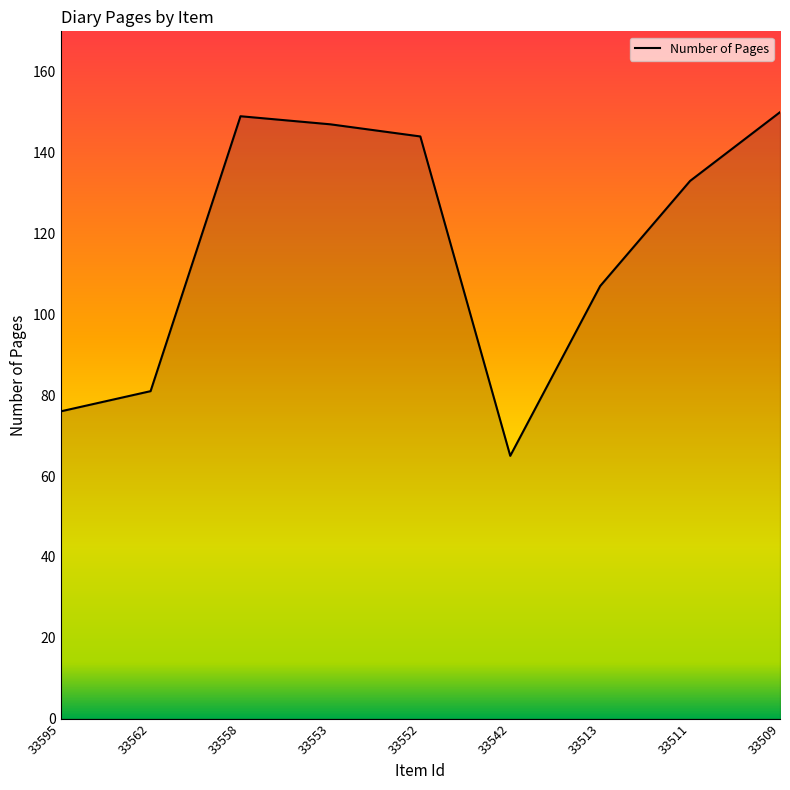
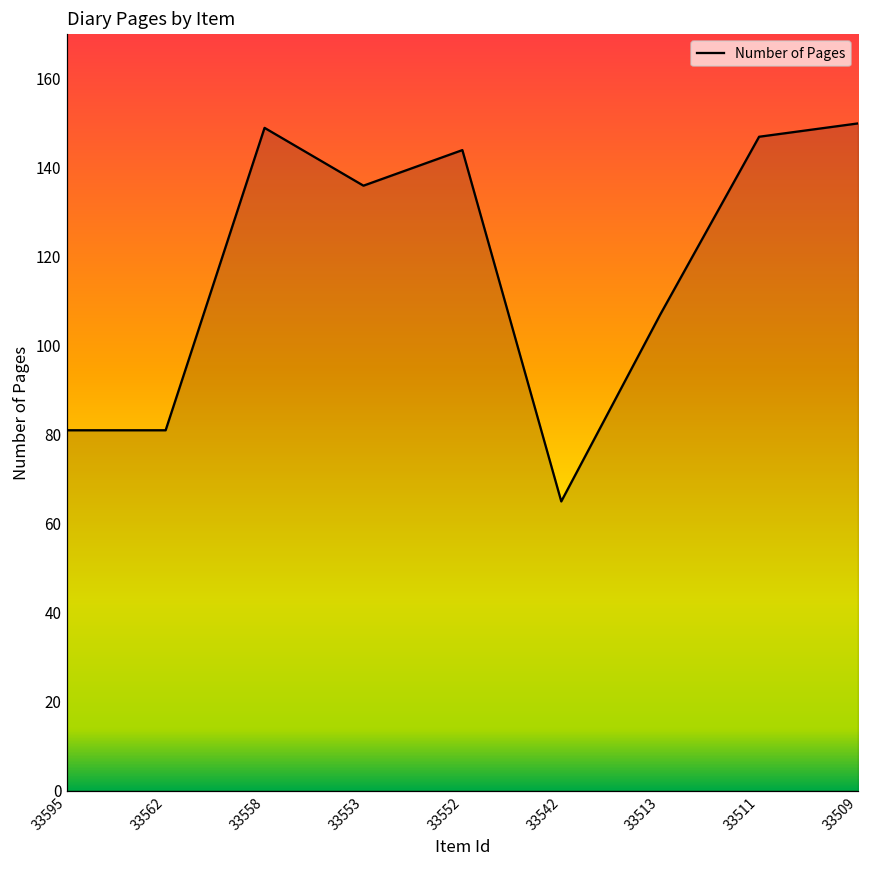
33595: 76 -> 81
33553: 147 -> 136
33511: 133 -> 147
